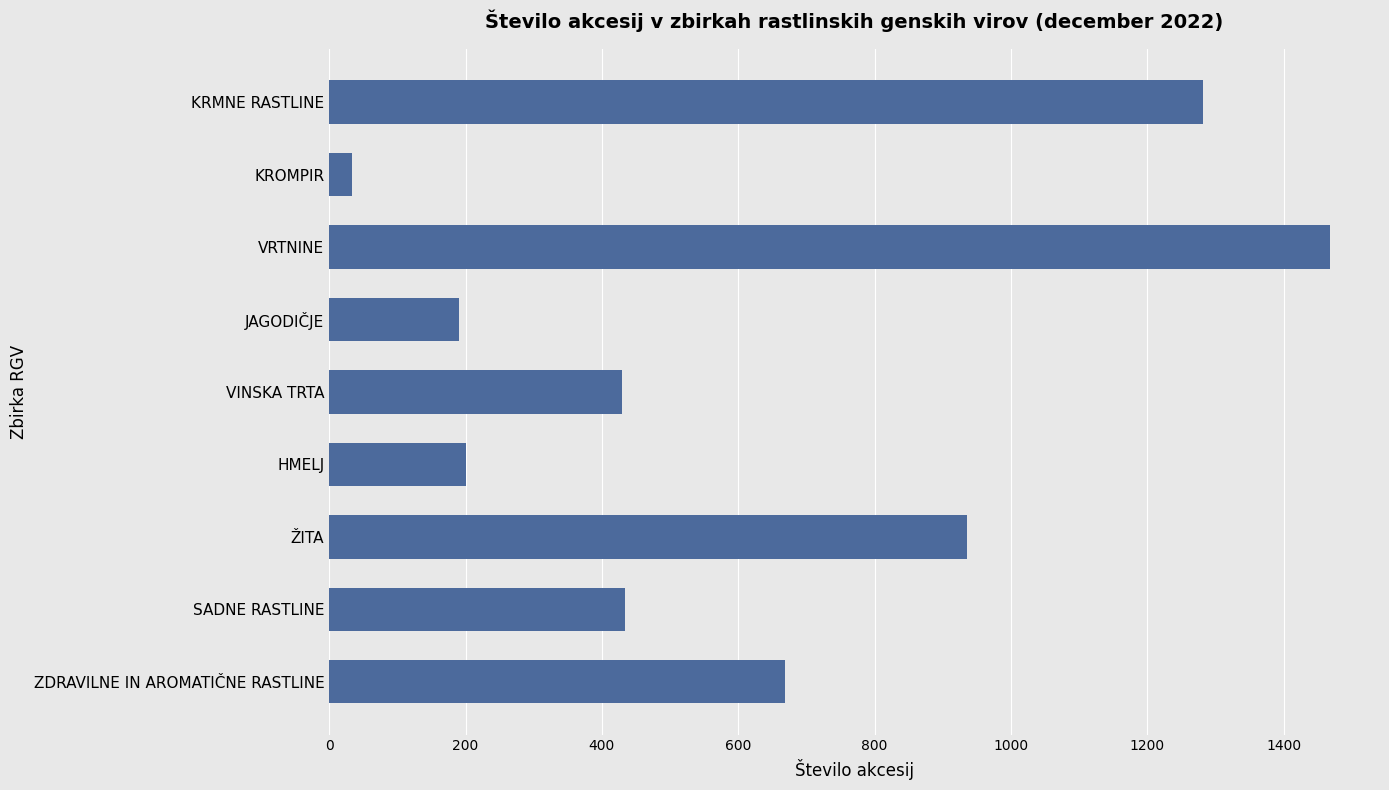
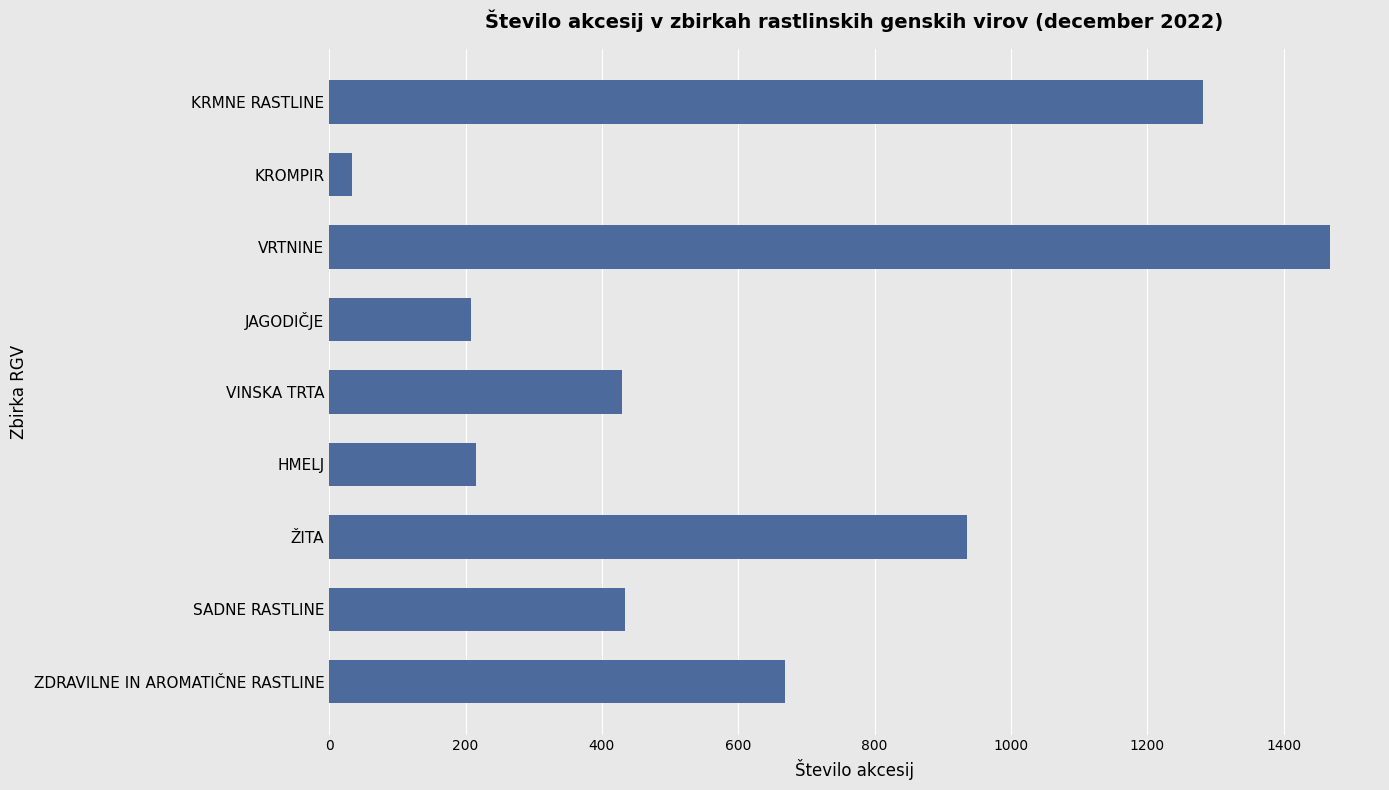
JAGODIČJE: 190 -> 210
HMELJ: 200 -> 220
